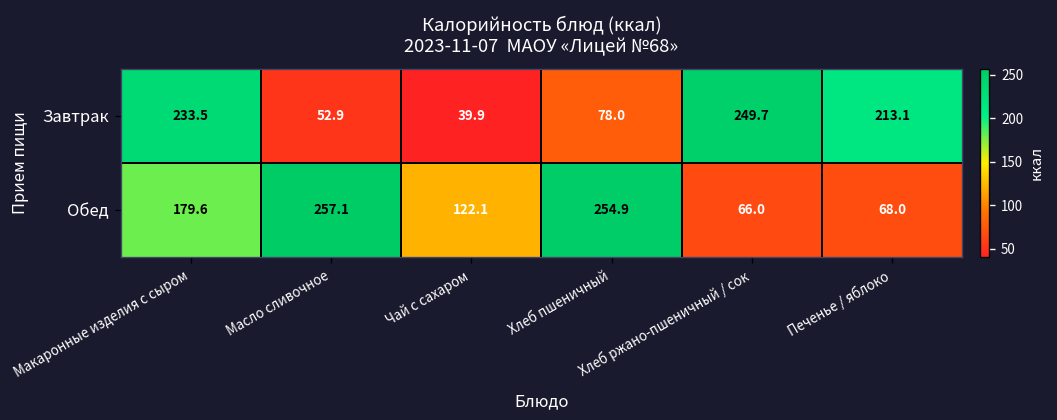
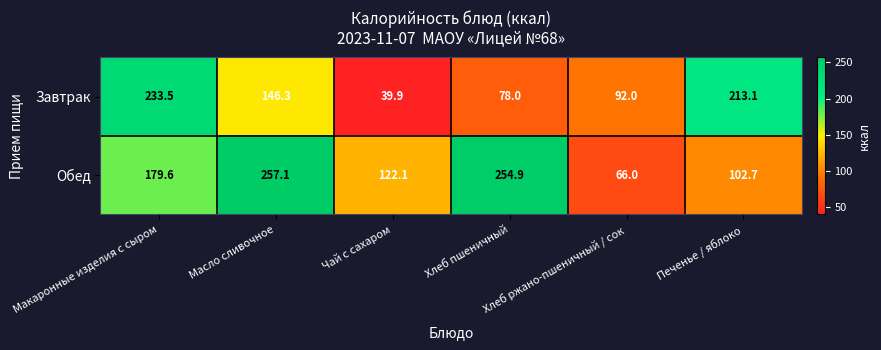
Завтрак, Масло сливочное: 52.9 -> 146.3
Завтрак, Хлеб ржано-пшеничный / сок: 249.7 -> 92.0
Обед, Печенье / яблоко: 68.0 -> 102.7
